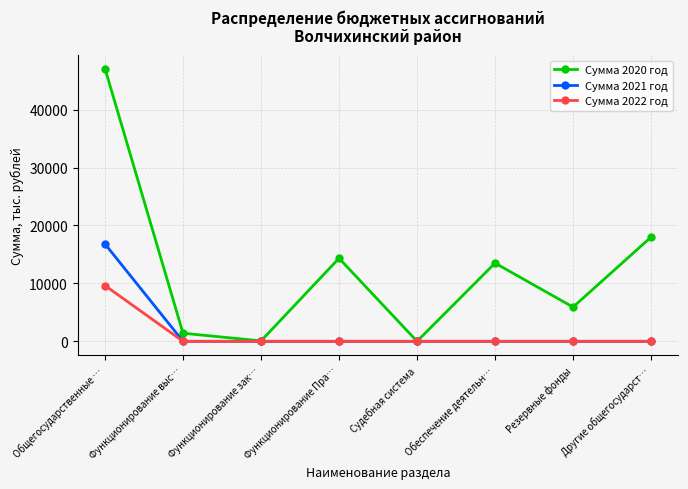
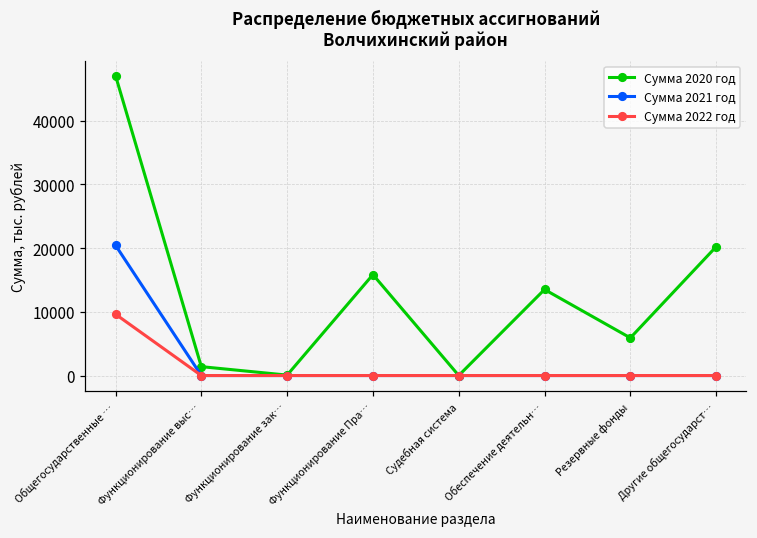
Сумма 2021 год, Общегосударственные …: 17000 -> 20000
Сумма 2020 год, Функционирование Пра…: 14000 -> 16000
Сумма 2020 год, Другие общегосударст…: 18000 -> 20000
